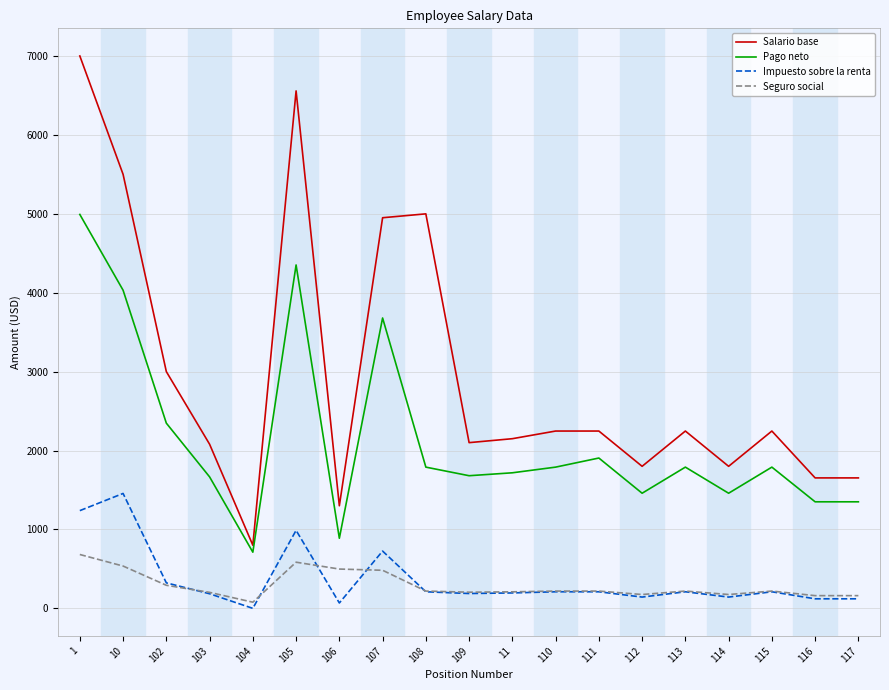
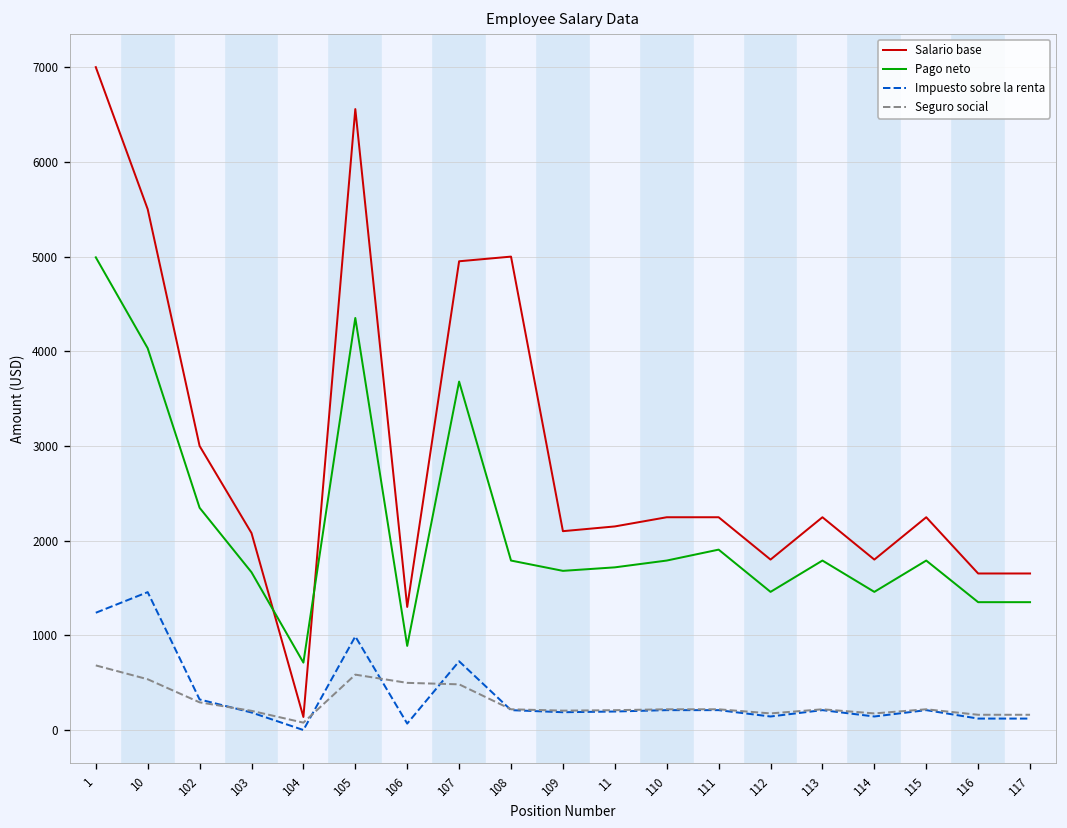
Salario base, 104: 800 -> 100
